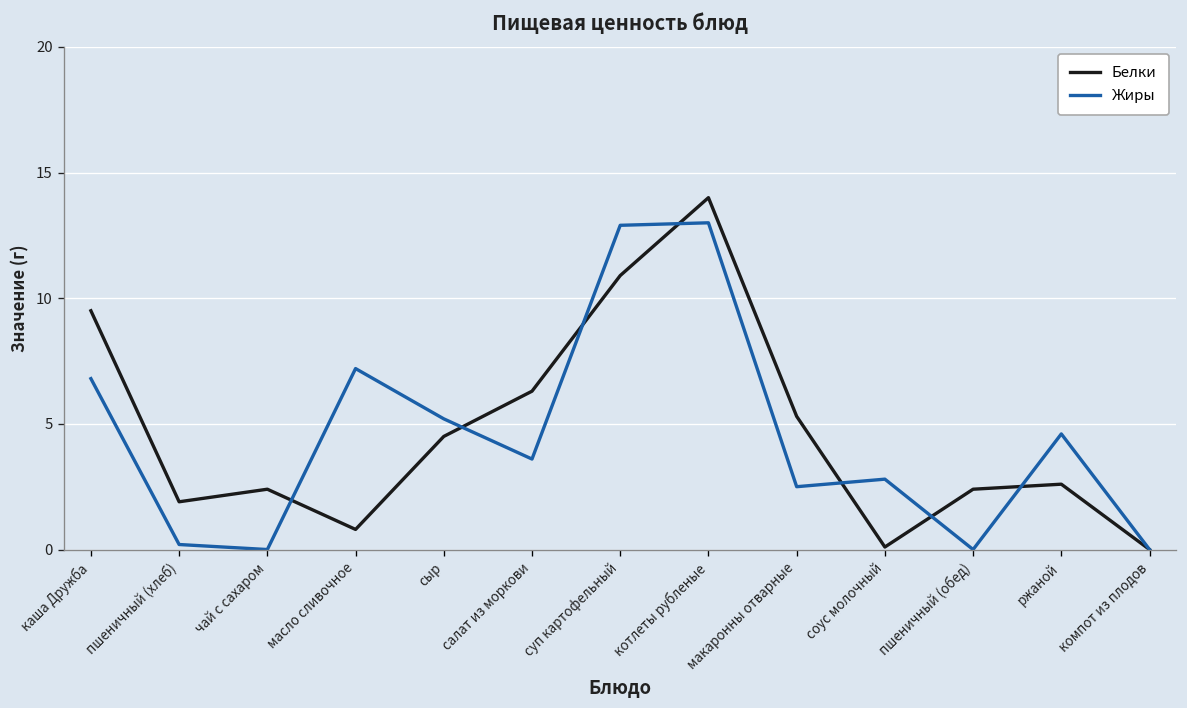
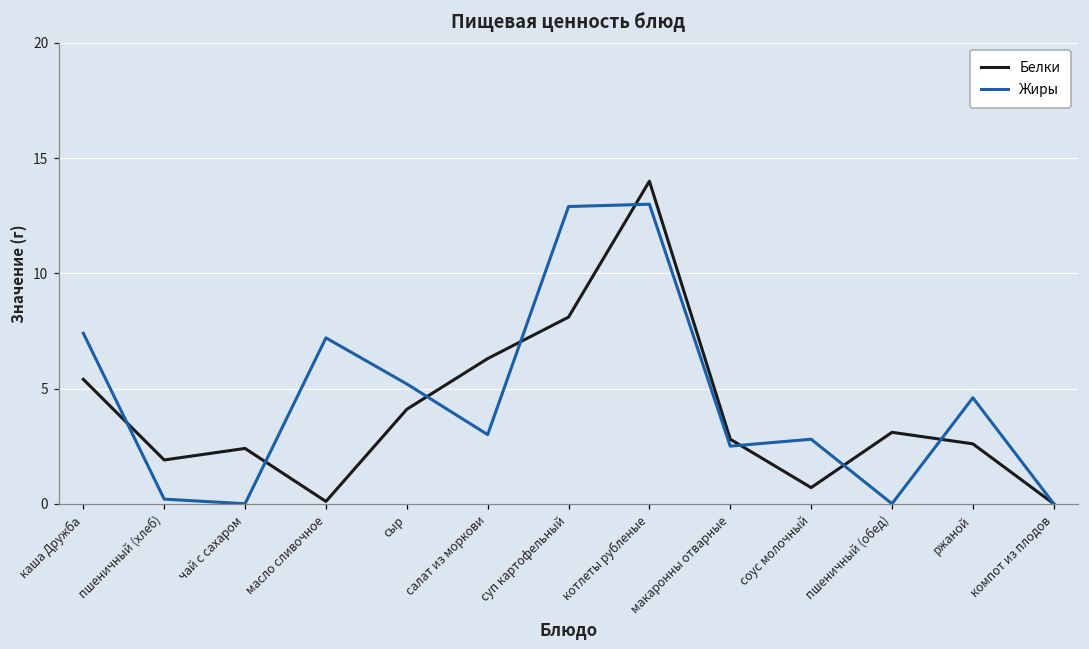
Белки, каша Дружба: 9.5 -> 5.4
Жиры, каша Дружба: 6.8 -> 7.4
Белки, масло сливочное: 0.8 -> 0.1
Белки, сыр: 4.5 -> 4.1
Жиры, салат из моркови: 3.6 -> 3.0
Белки, суп картофельный: 10.9 -> 8.1
Белки, макаронны отварные: 5.3 -> 2.8
Белки, соус молочный: 0.1 -> 0.7
Белки, пшеничный (обед): 2.4 -> 3.1
